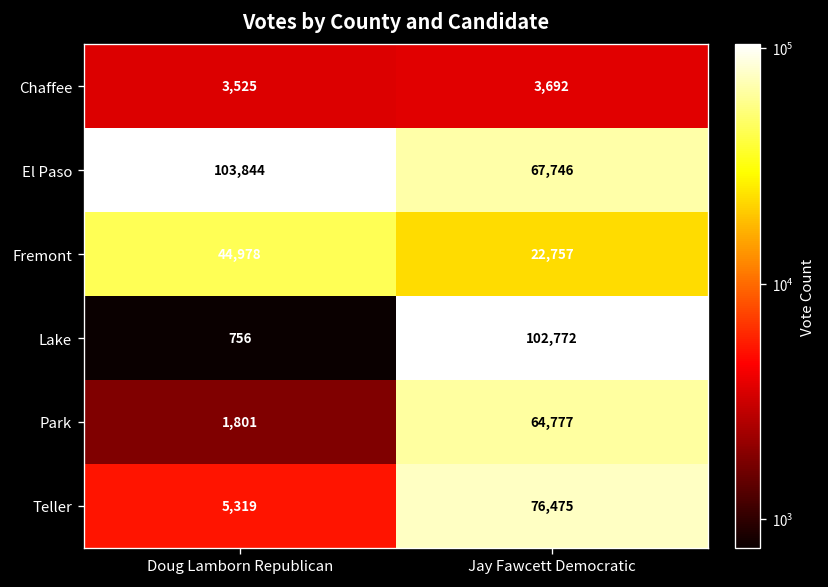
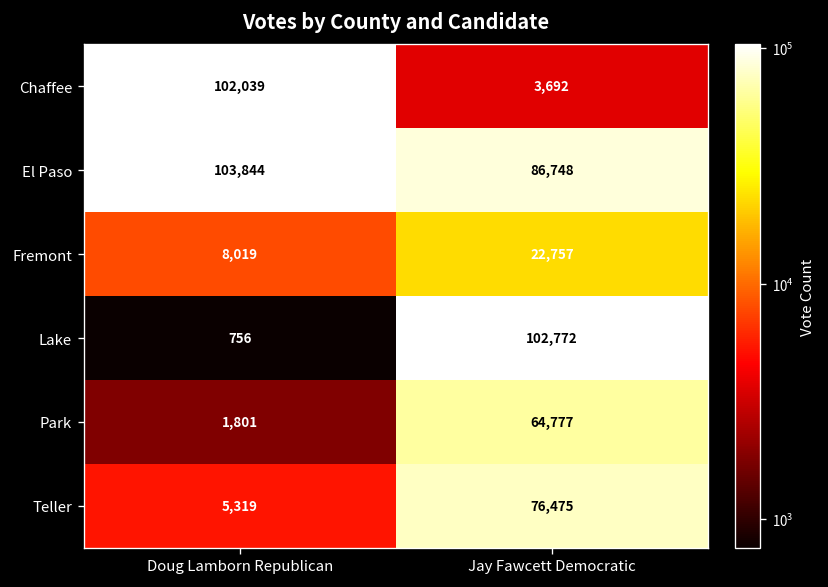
Chaffee, Doug Lamborn Republican: 3,525 -> 102,039
El Paso, Jay Fawcett Democratic: 67,746 -> 86,748
Fremont, Doug Lamborn Republican: 44,978 -> 8,019
